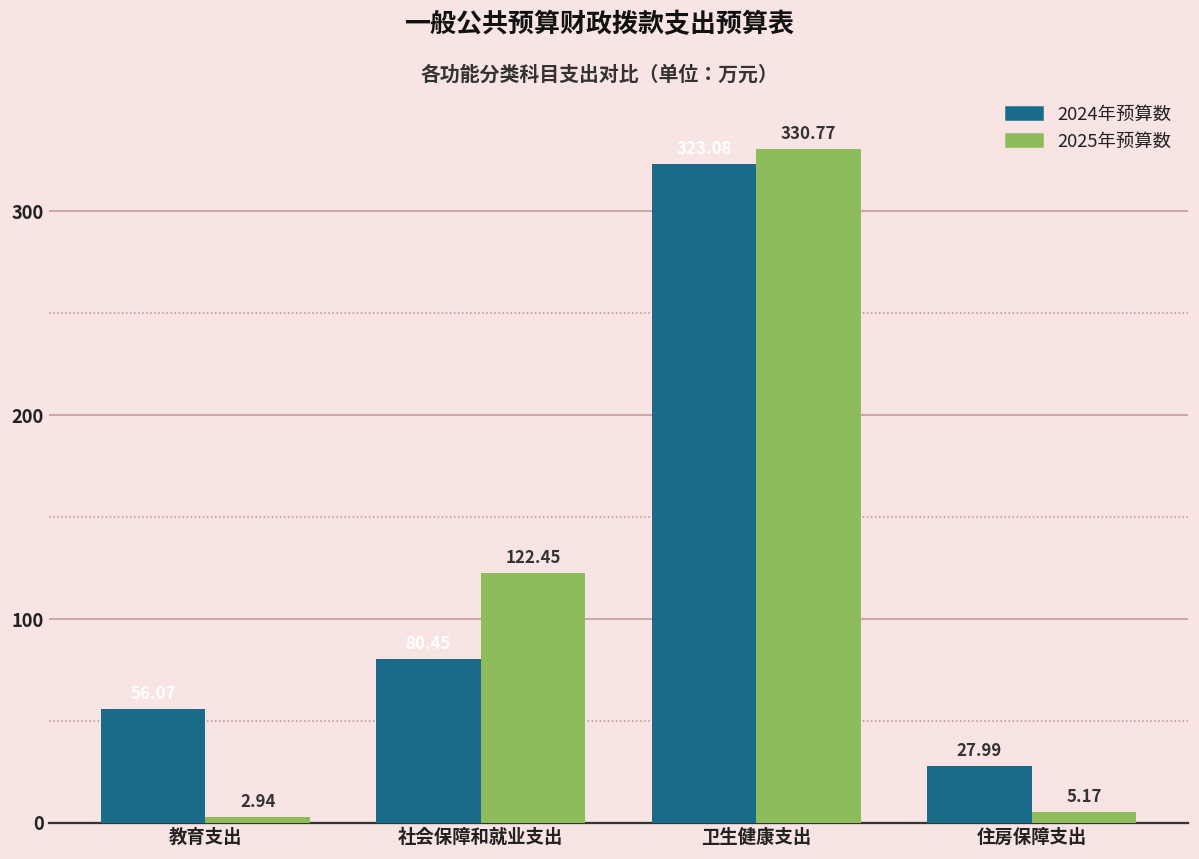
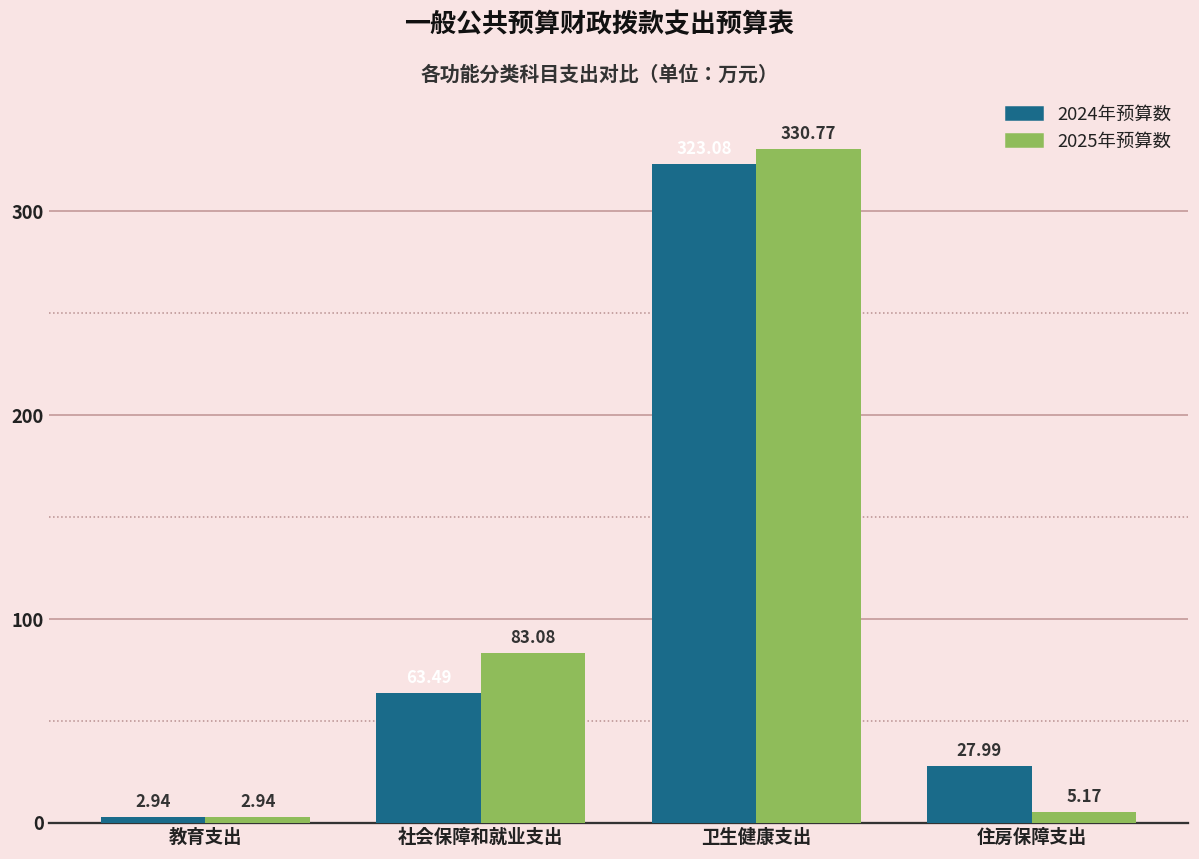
2024年预算数, 教育支出: 56 -> 3
2024年预算数, 社会保障和就业支出: 80 -> 63
2025年预算数, 社会保障和就业支出: 122.45 -> 83.08
